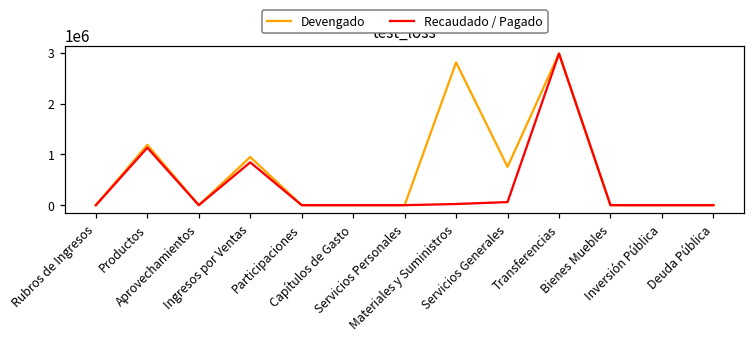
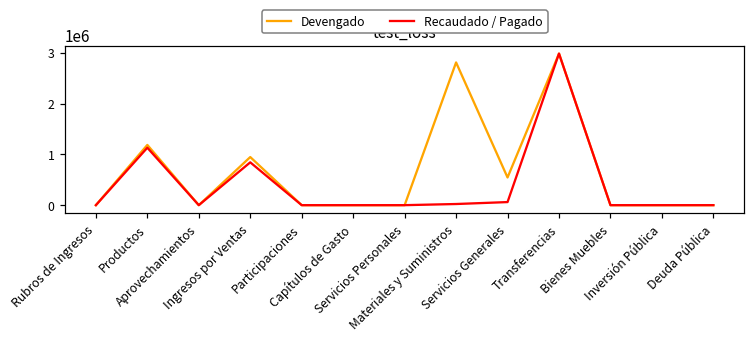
Devengado, Servicios Generales: 800000 -> 500000
